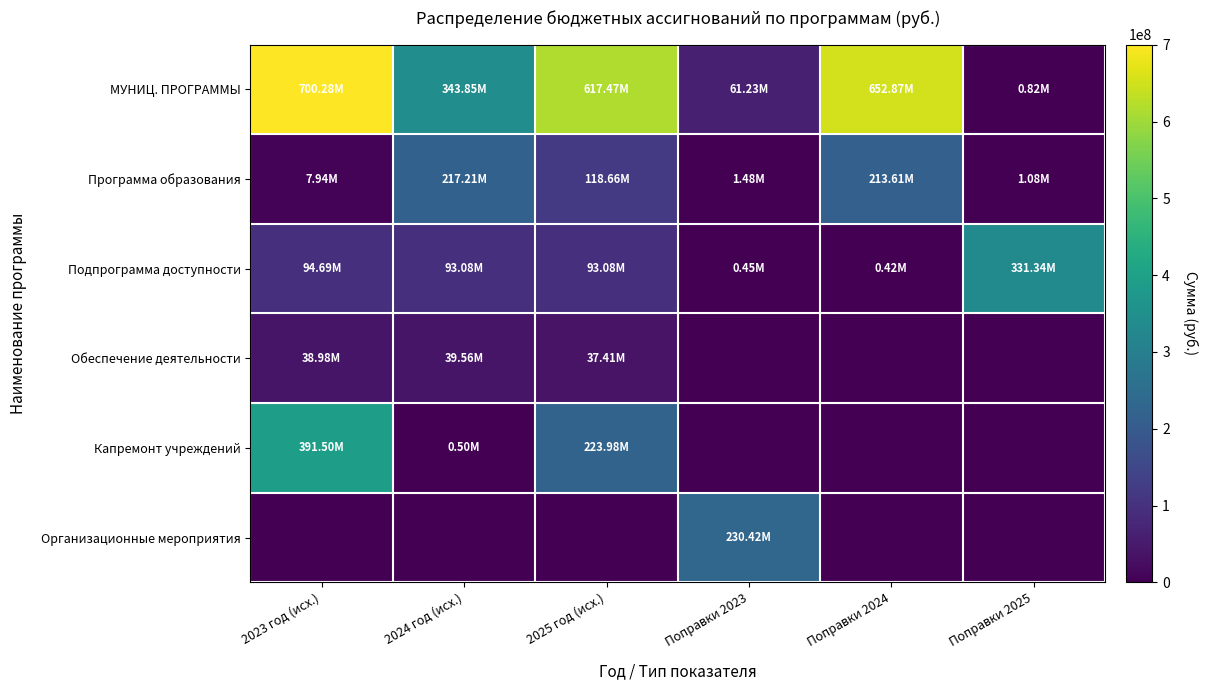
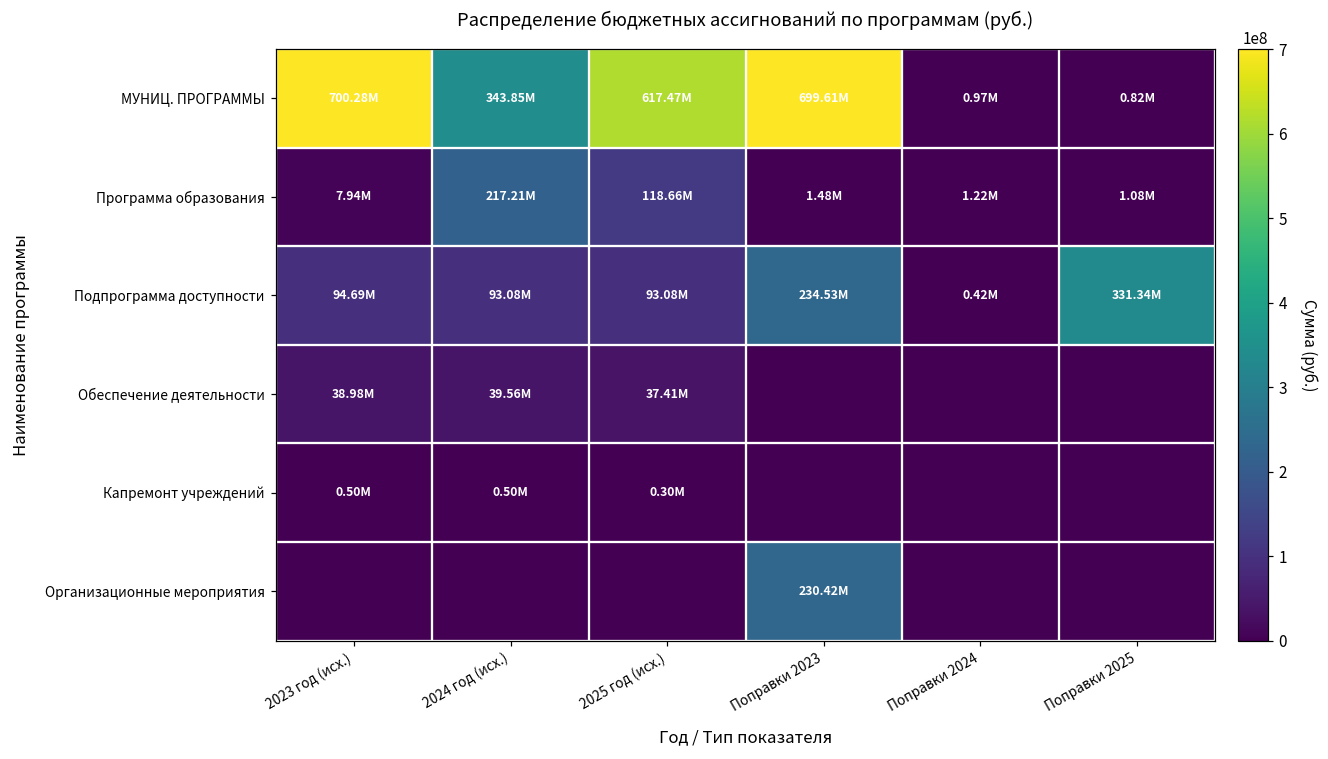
МУНИЦ. ПРОГРАММЫ, Поправки 2023: 61.23M -> 699.61M
МУНИЦ. ПРОГРАММЫ, Поправки 2024: 652.87M -> 0.97M
Программа образования, Поправки 2024: 213.61M -> 1.22M
Подпрограмма доступности, Поправки 2023: 0.45M -> 234.53M
Капремонт учреждений, 2023 год (исх.): 391.50M -> 0.50M
Капремонт учреждений, 2025 год (исх.): 223.98M -> 0.30M
